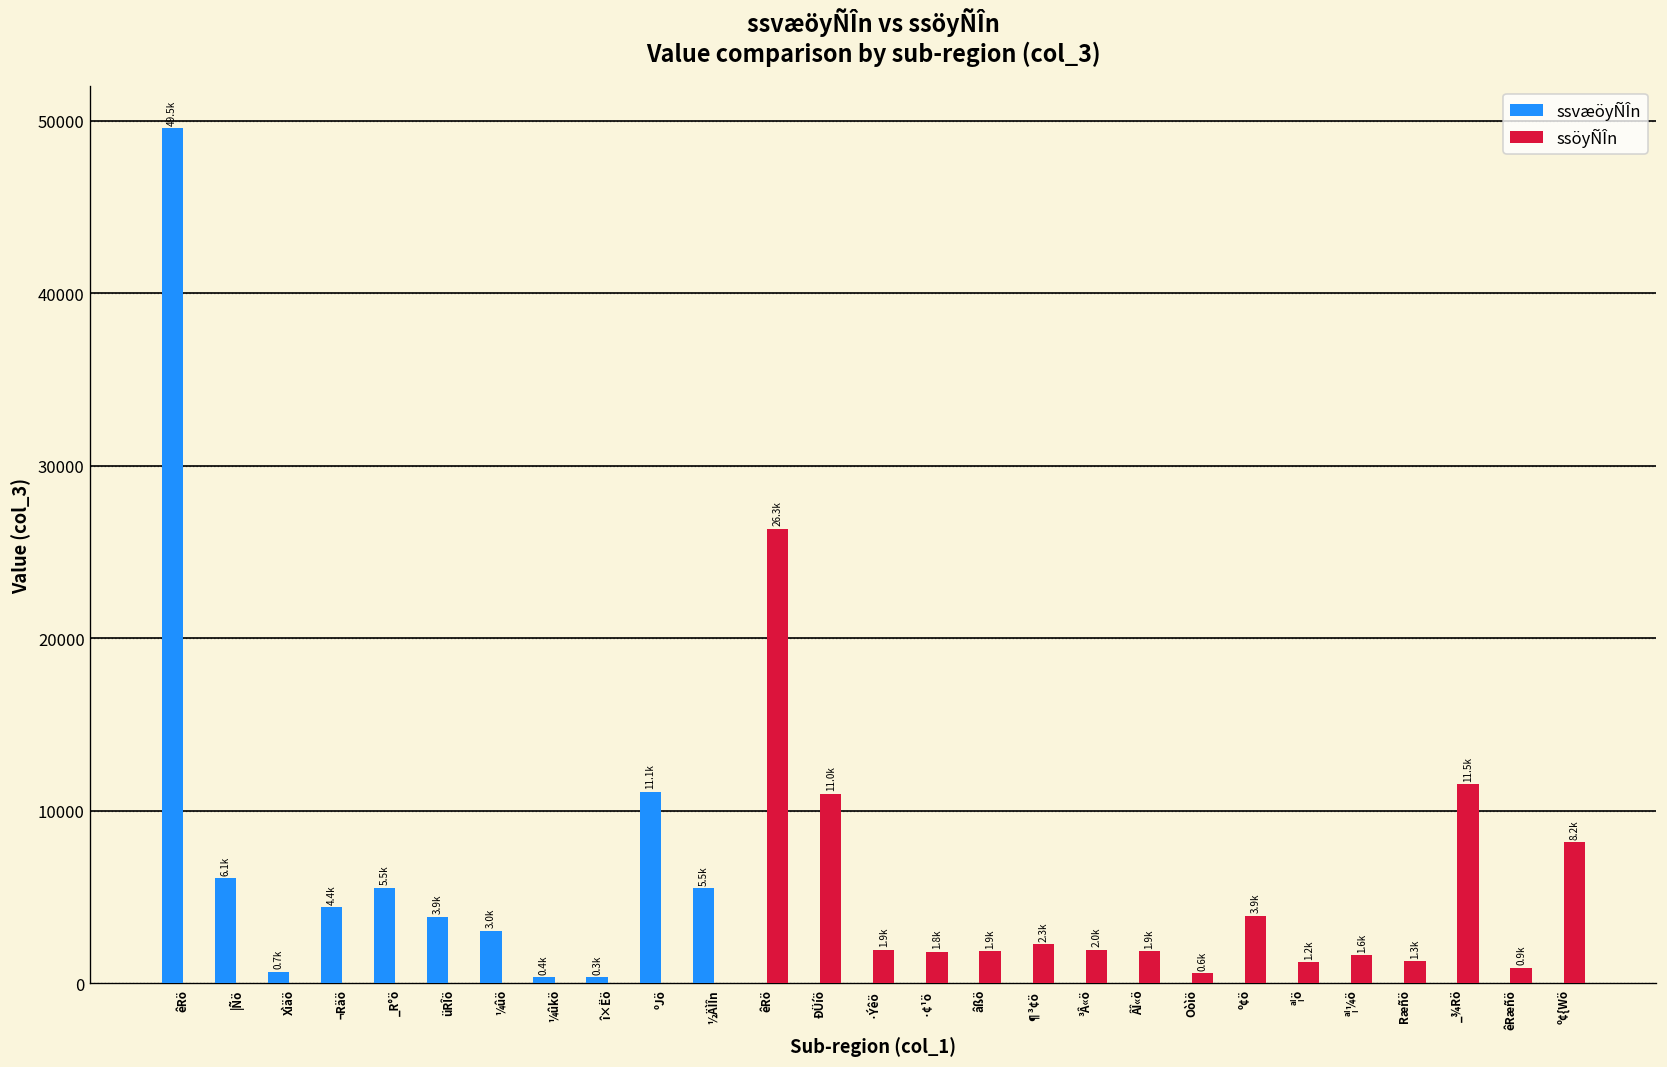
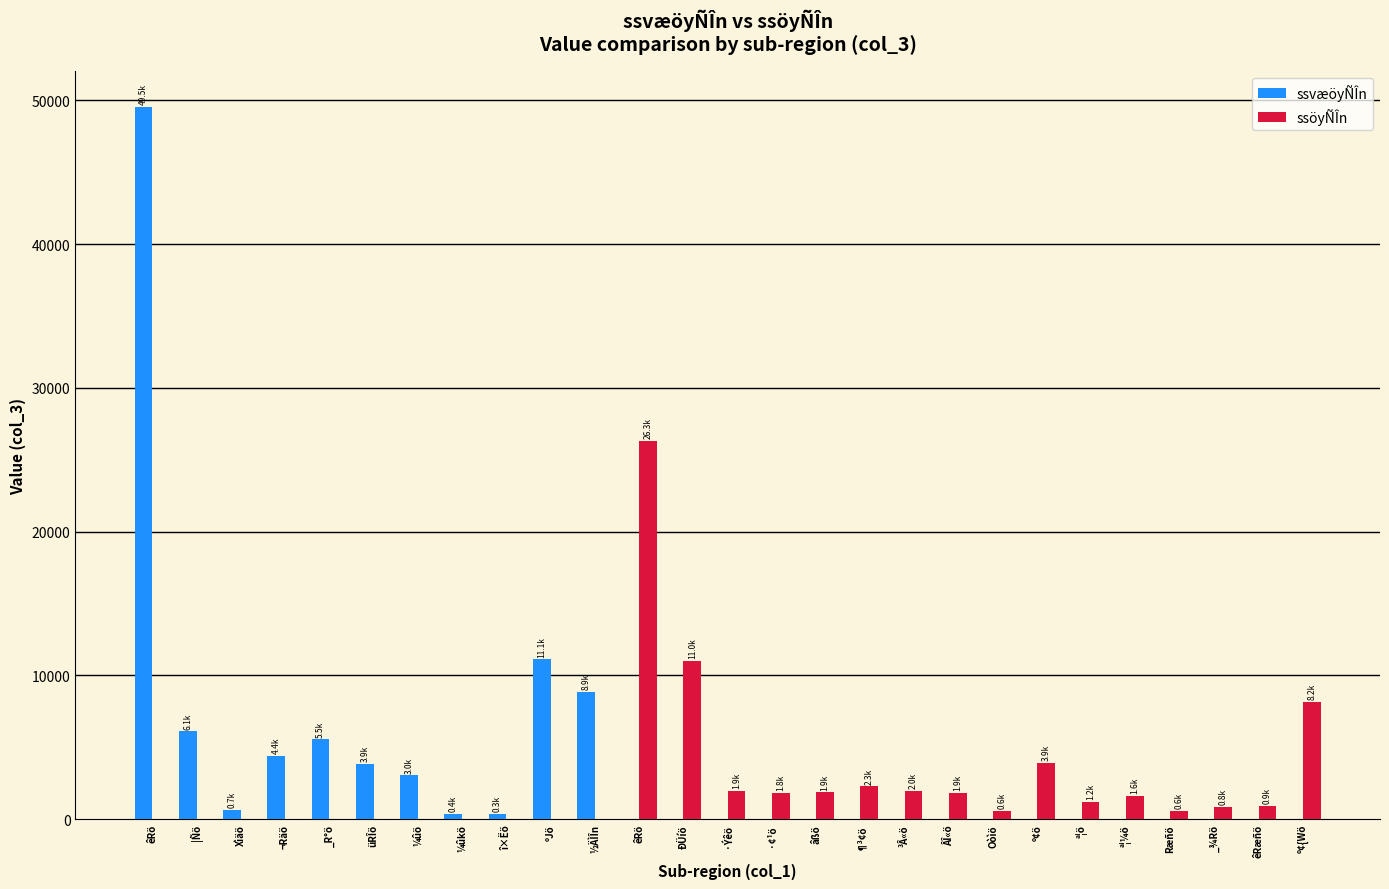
ssvæöyÑÎn, ½ÄÌÎn: 5.5k -> 8.9k
ssöyÑÎn, Ræñö: 1.3k -> 0.6k
ssöyÑÎn, _¾Rö: 11.5k -> 0.8k
